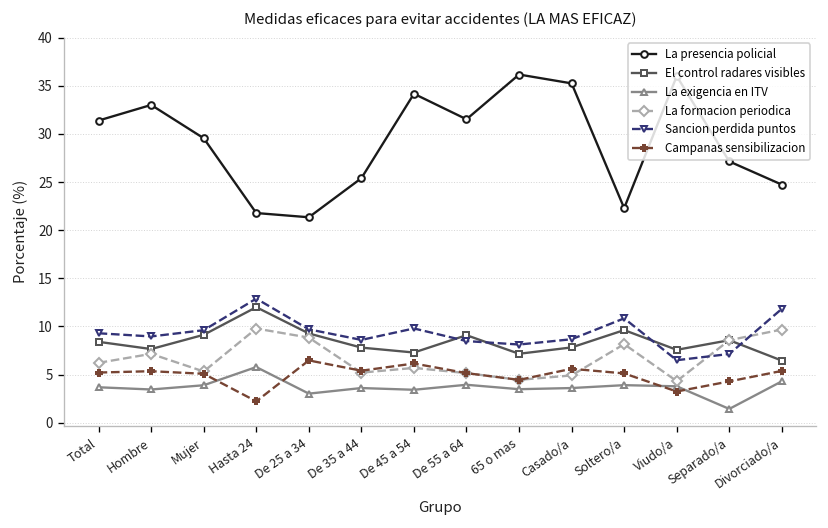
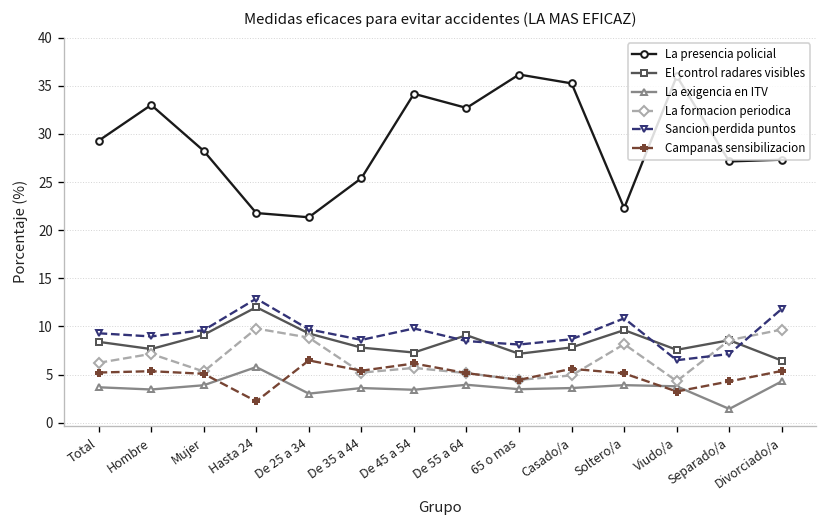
La presencia policial, Total: 31 -> 29
La presencia policial, Mujer: 30 -> 28
La presencia policial, De 55 a 64: 32 -> 33
La presencia policial, Divorciado/a: 25 -> 27
